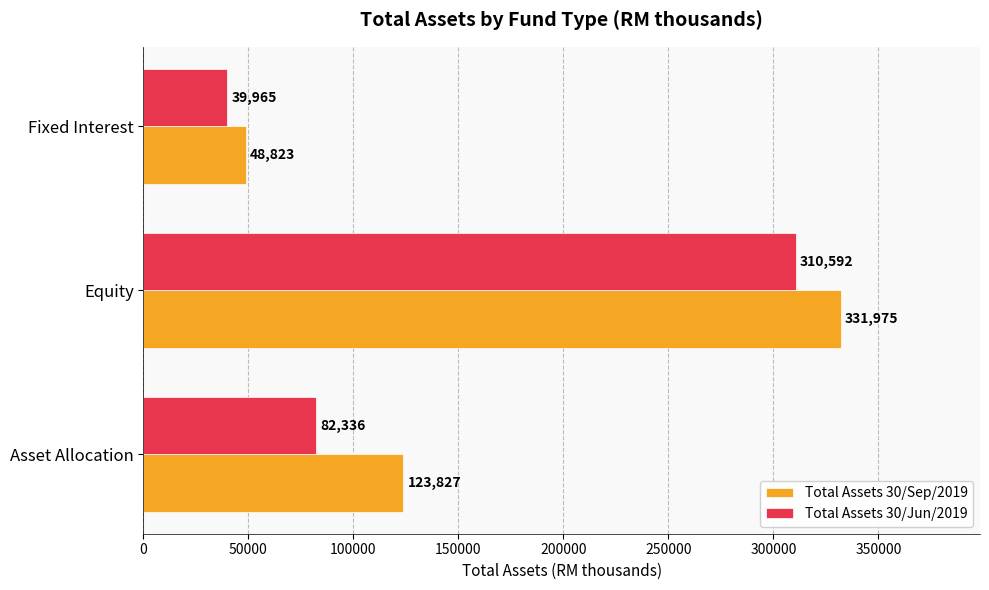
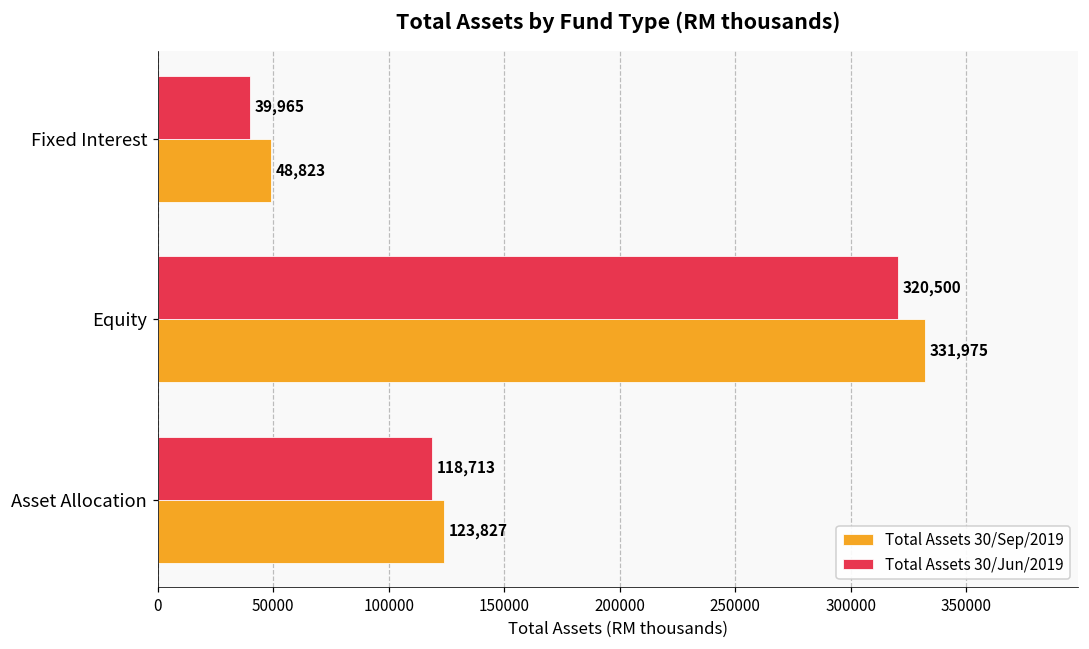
Total Assets 30/Jun/2019, Equity: 310,592 -> 320,500
Total Assets 30/Jun/2019, Asset Allocation: 82,336 -> 118,713
